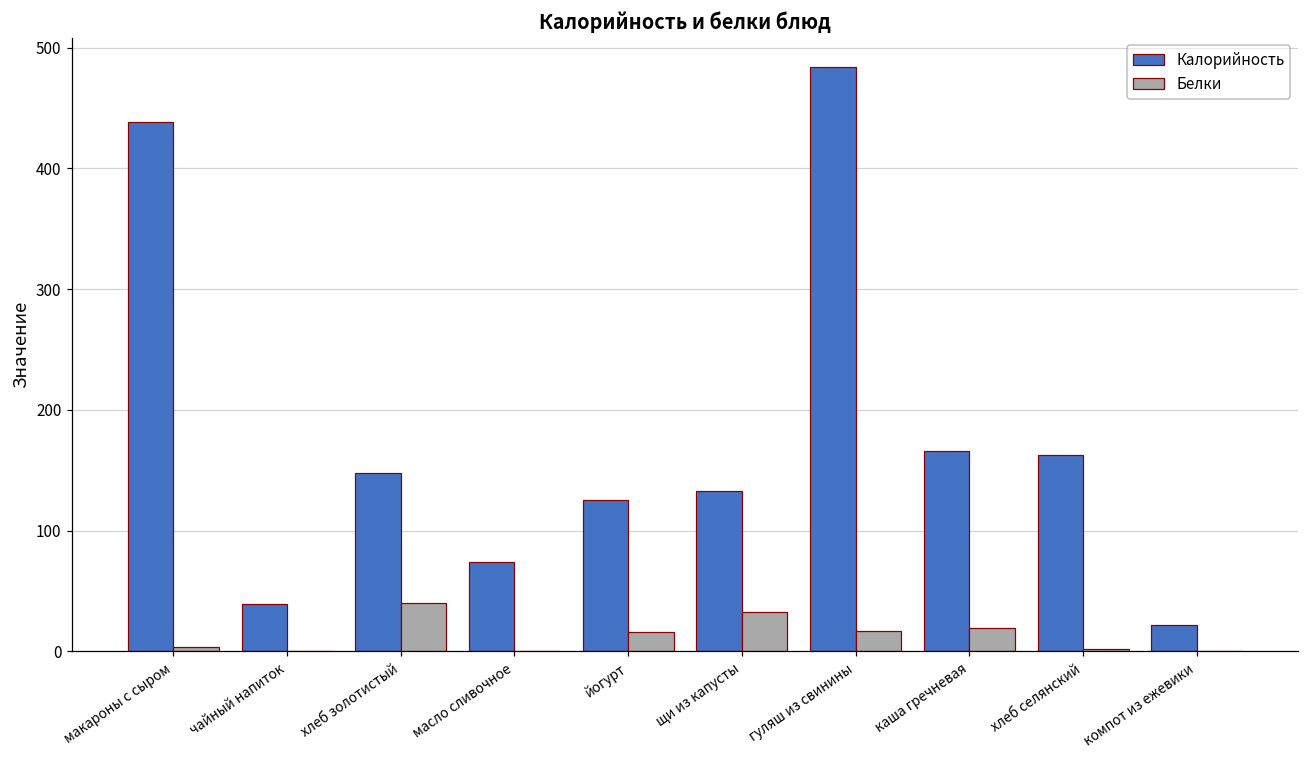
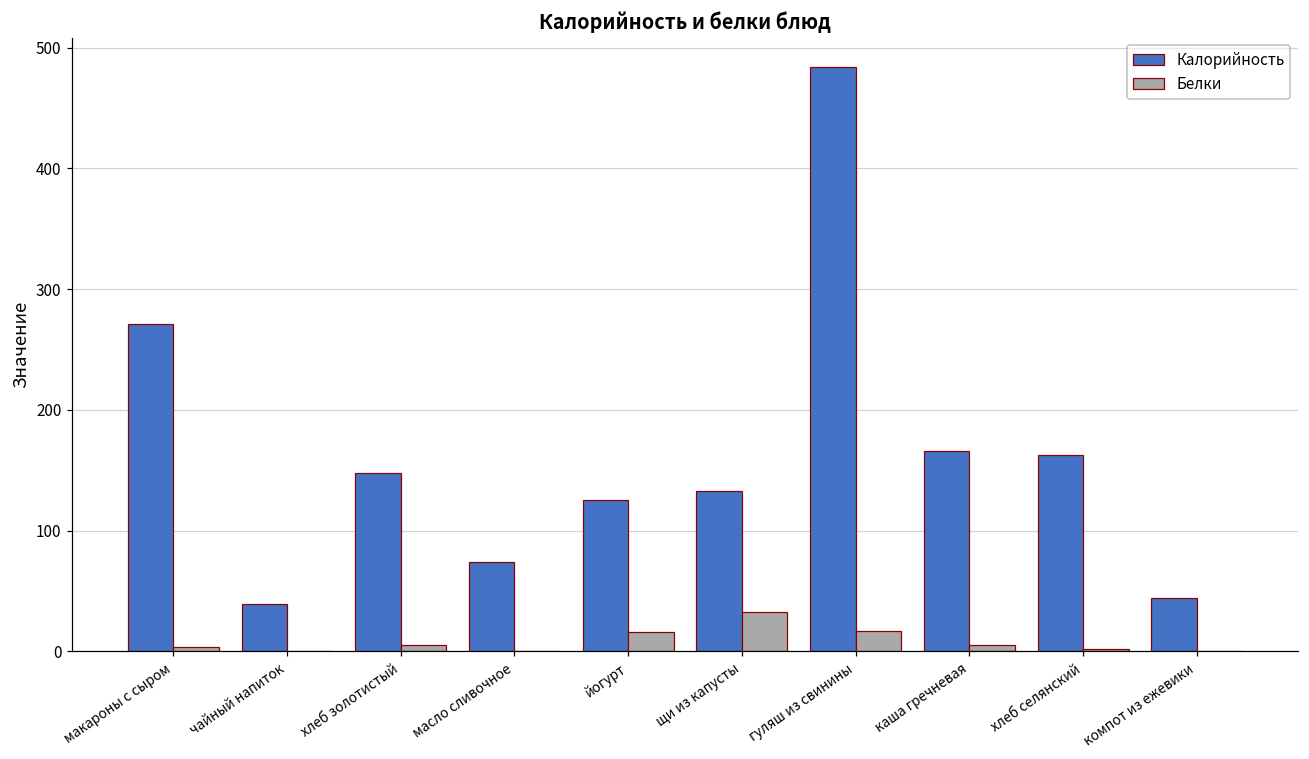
Калорийность, макароны с сыром: 438 -> 271
Белки, хлеб золотистый: 40 -> 5
Белки, каша гречневая: 19 -> 5
Калорийность, компот из ежевики: 22 -> 44
